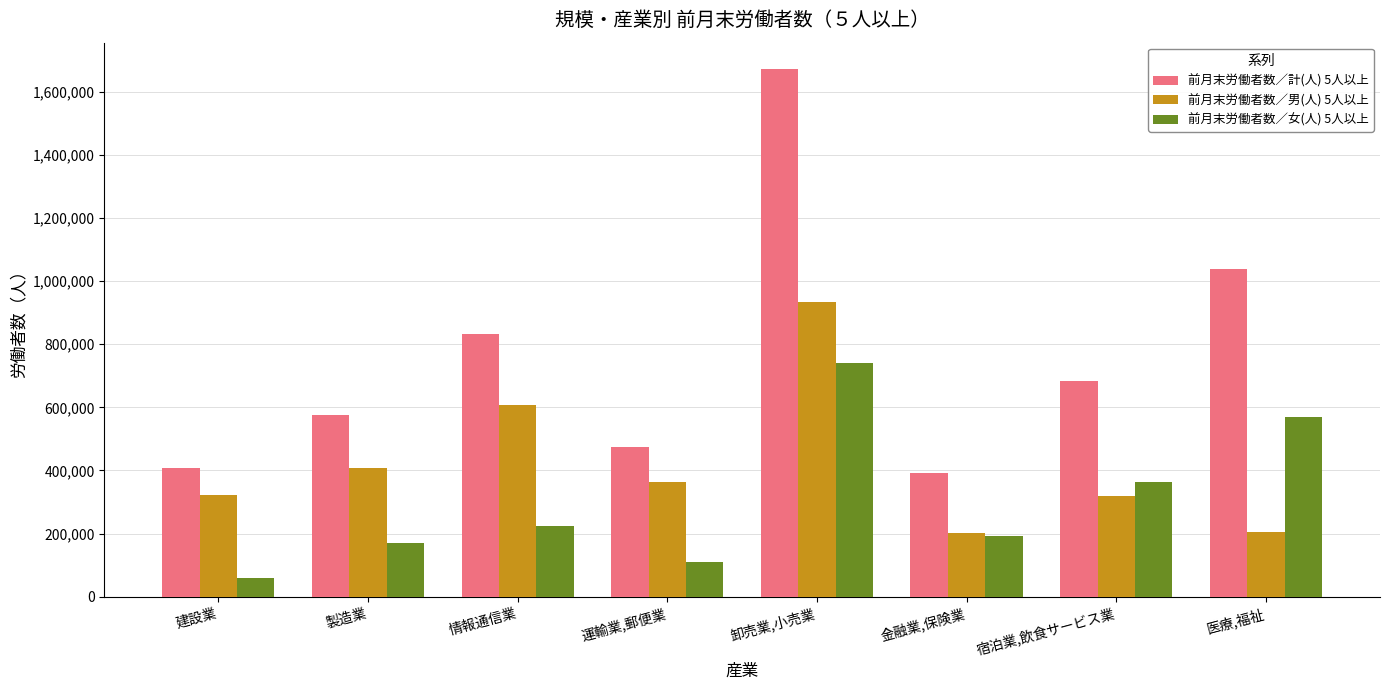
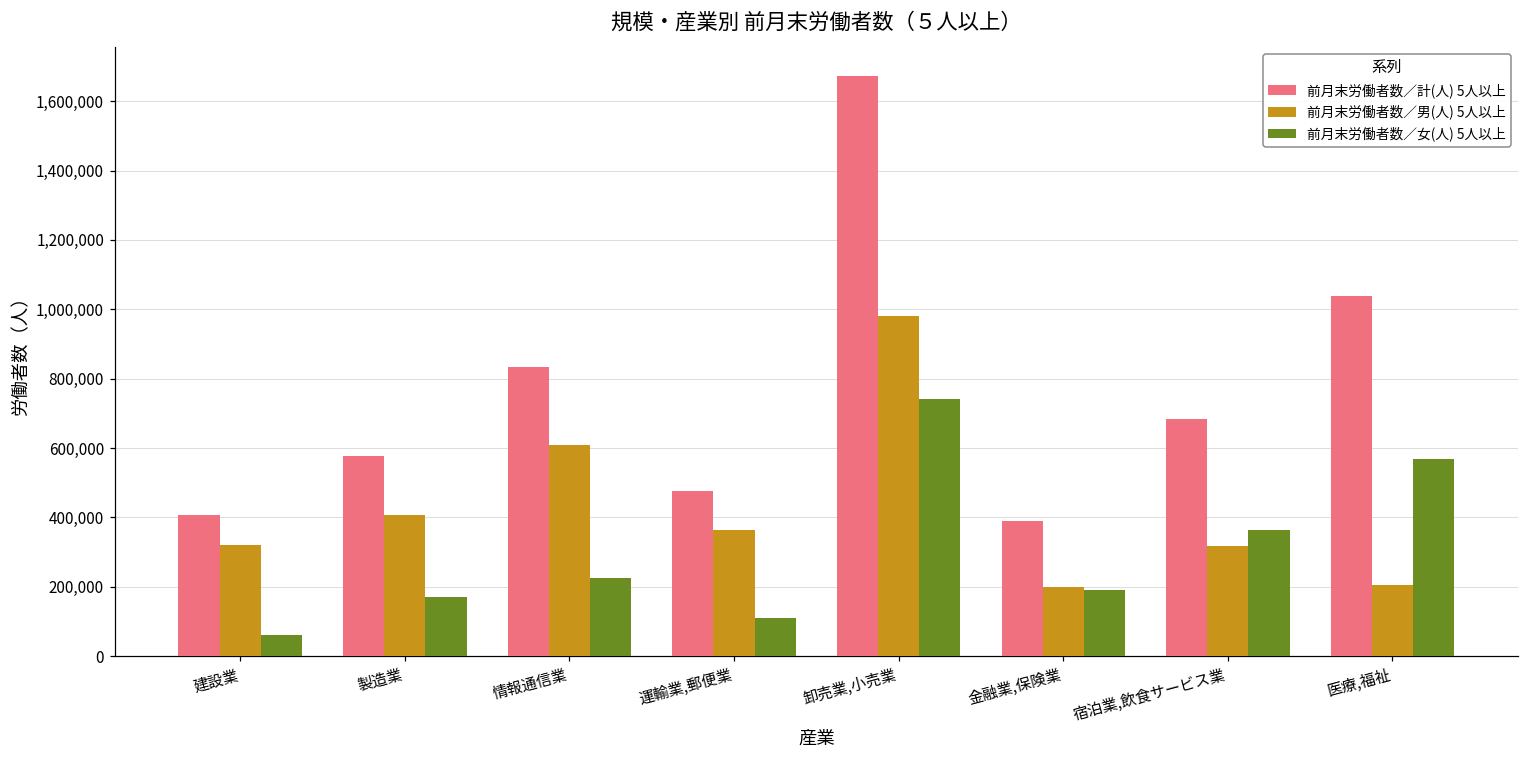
前月末労働者数／男(人) 5人以上, 卸売業,小売業: 930,000 -> 980,000
